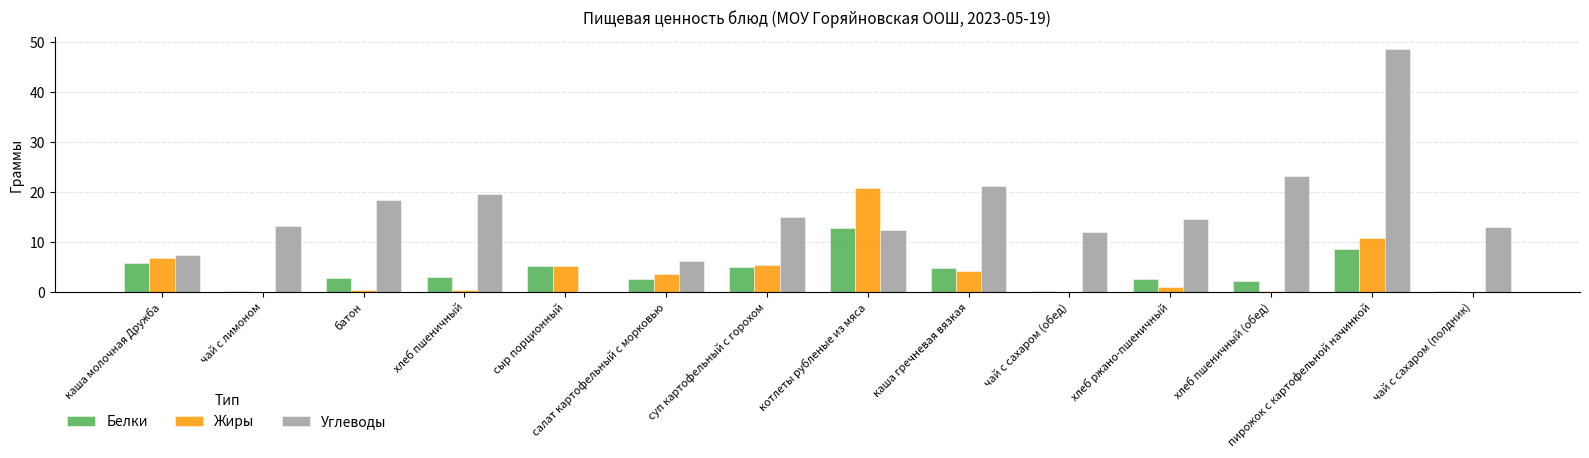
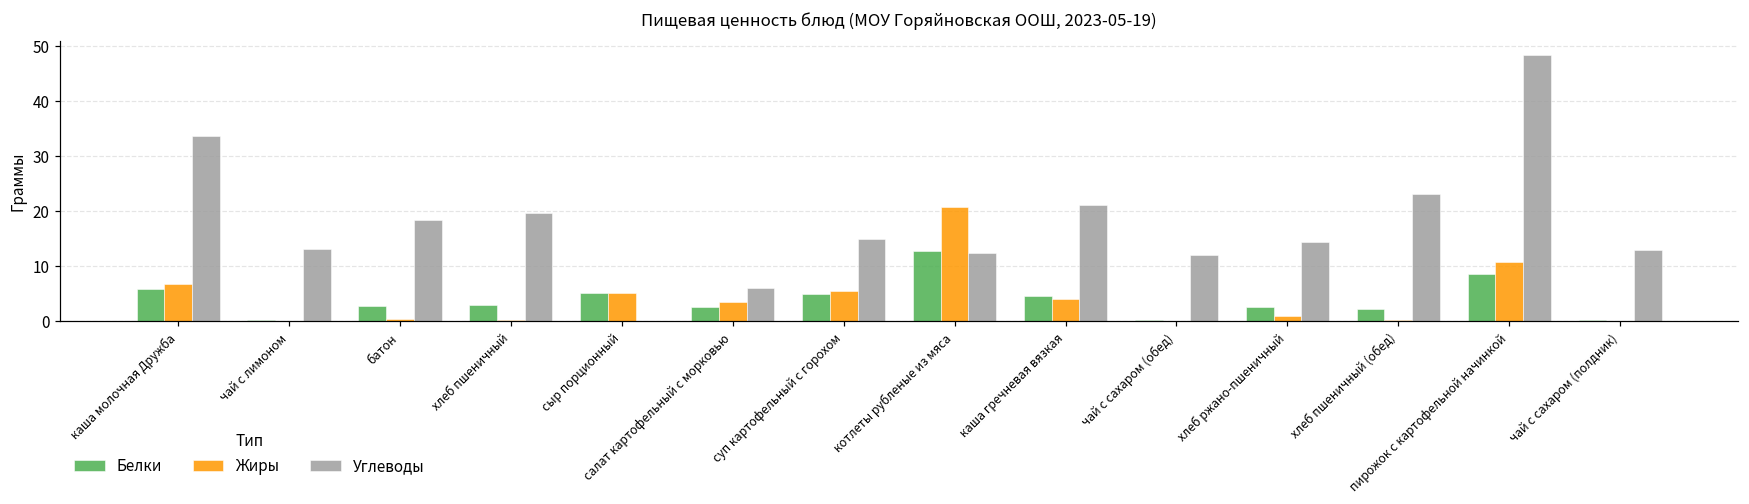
Углеводы, каша молочная Дружба: 7 -> 34
